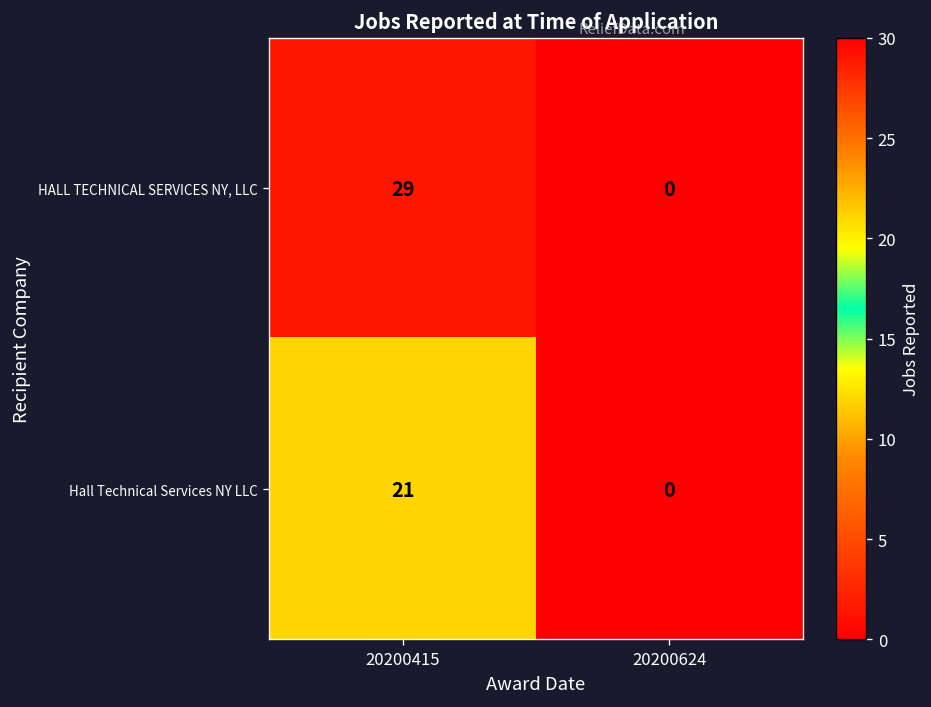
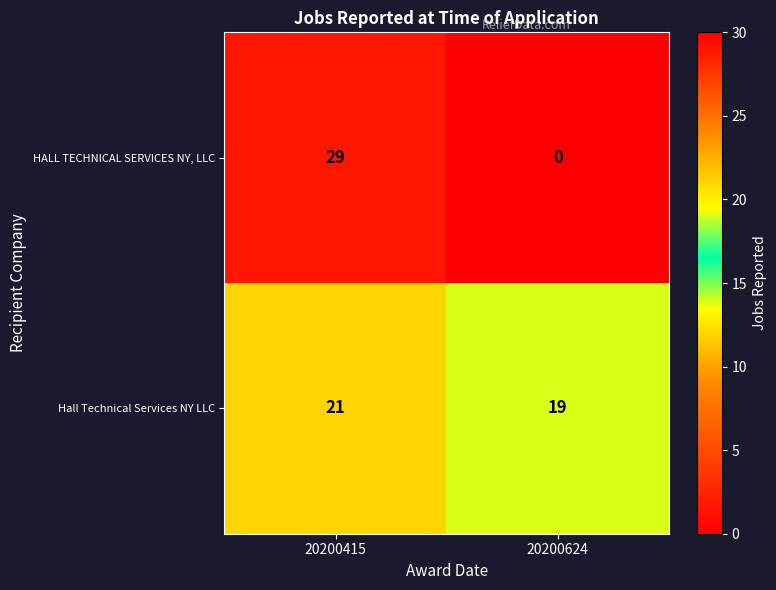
Hall Technical Services NY LLC, 20200624: 0 -> 19
